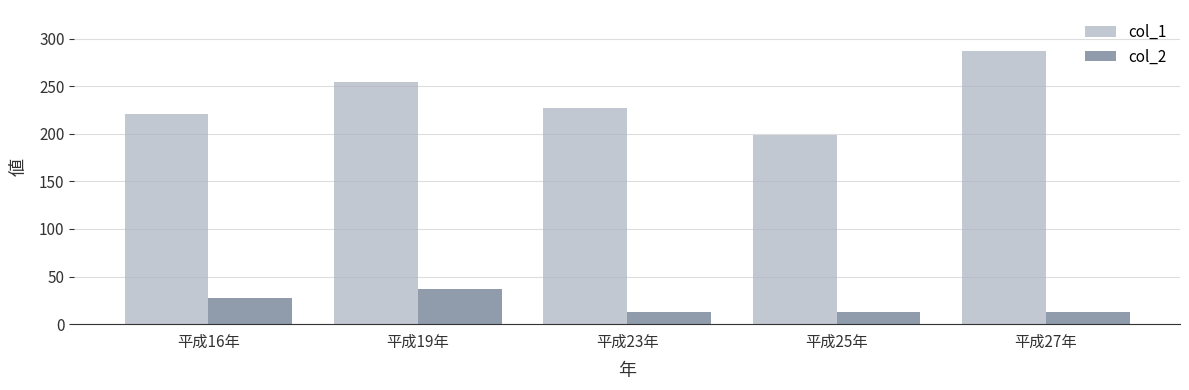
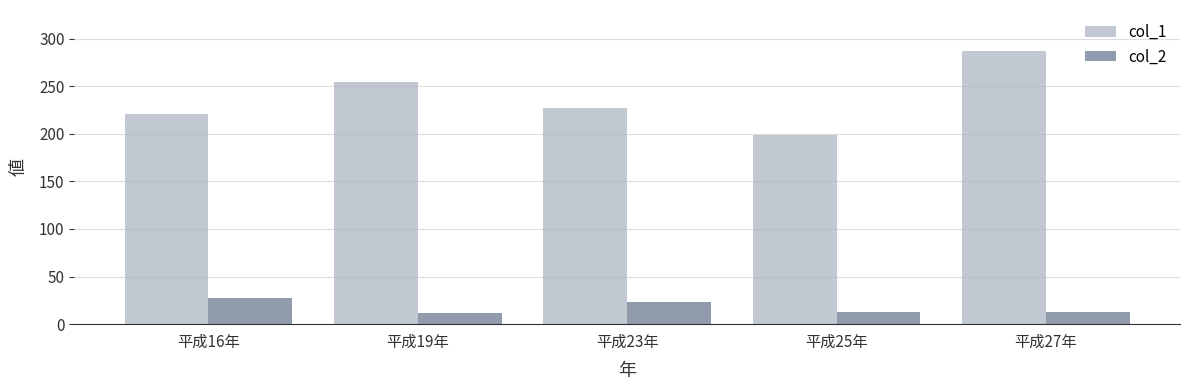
col_2, 平成19年: 40 -> 10
col_2, 平成23年: 10 -> 20
